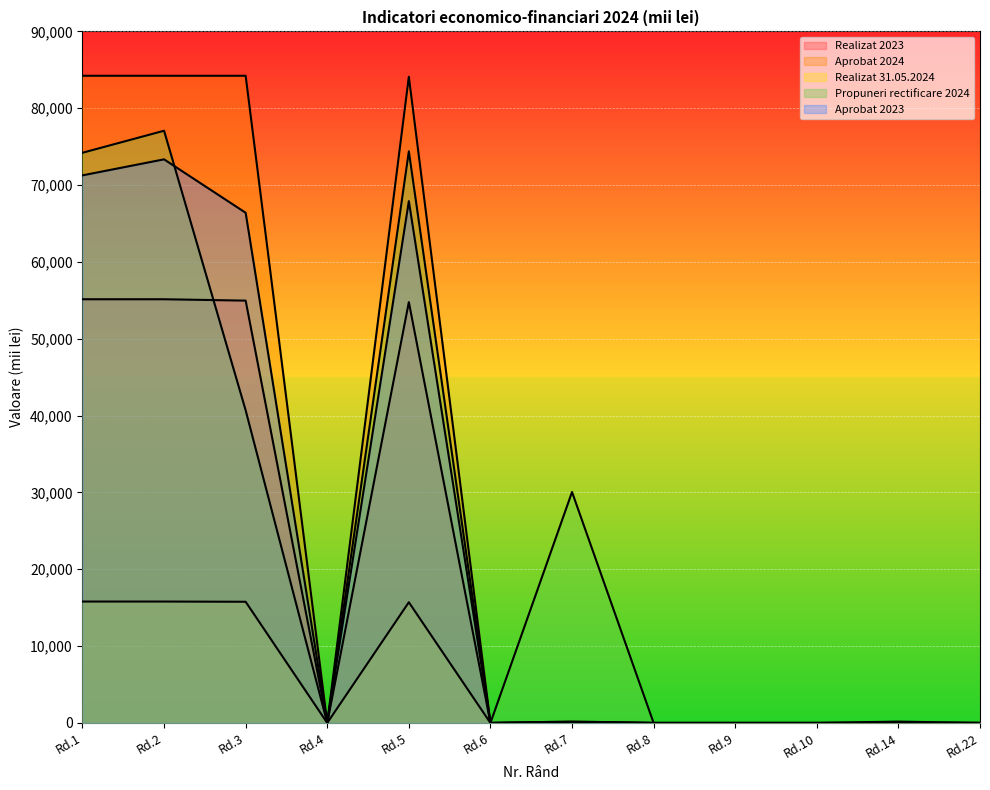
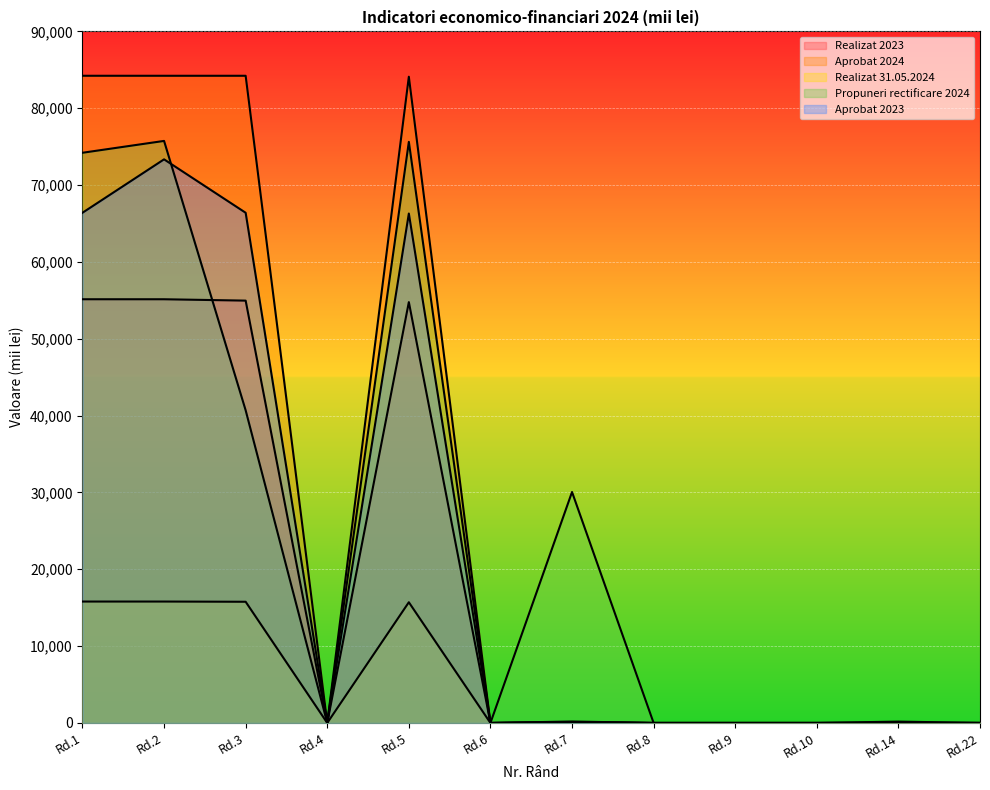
Aprobat 2023, Rd.1: 71,000 -> 66,000
Propuneri rectificare 2024, Rd.2: 77,000 -> 76,000
Propuneri rectificare 2024, Rd.5: 74,000 -> 76,000
Aprobat 2023, Rd.5: 68,000 -> 66,000
